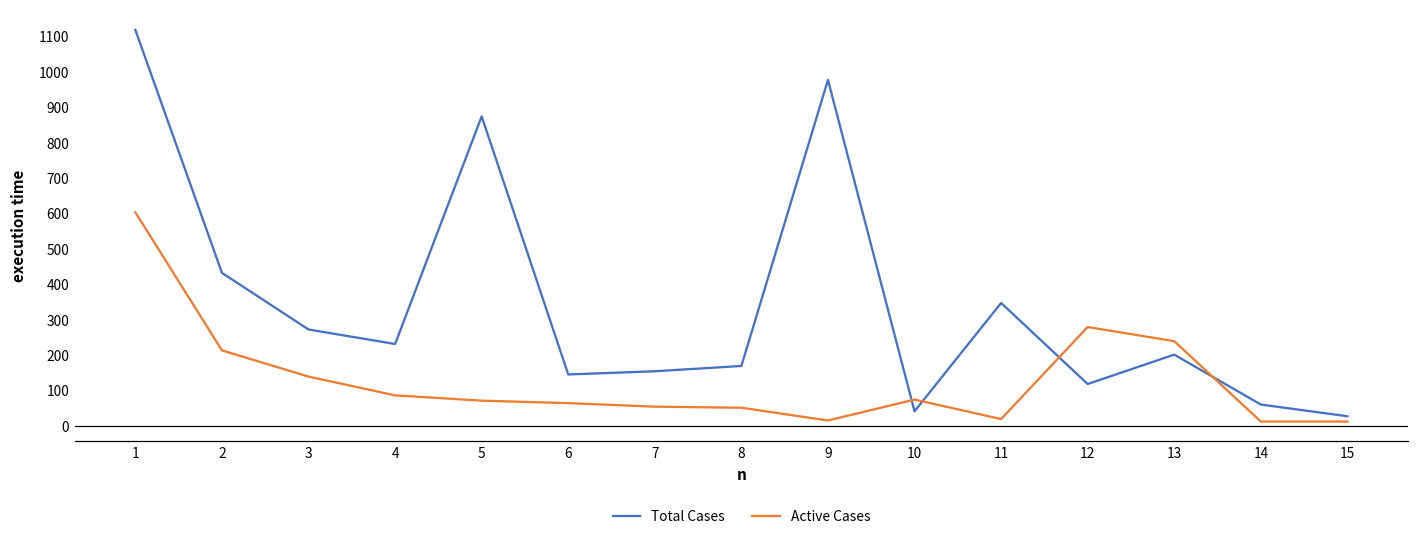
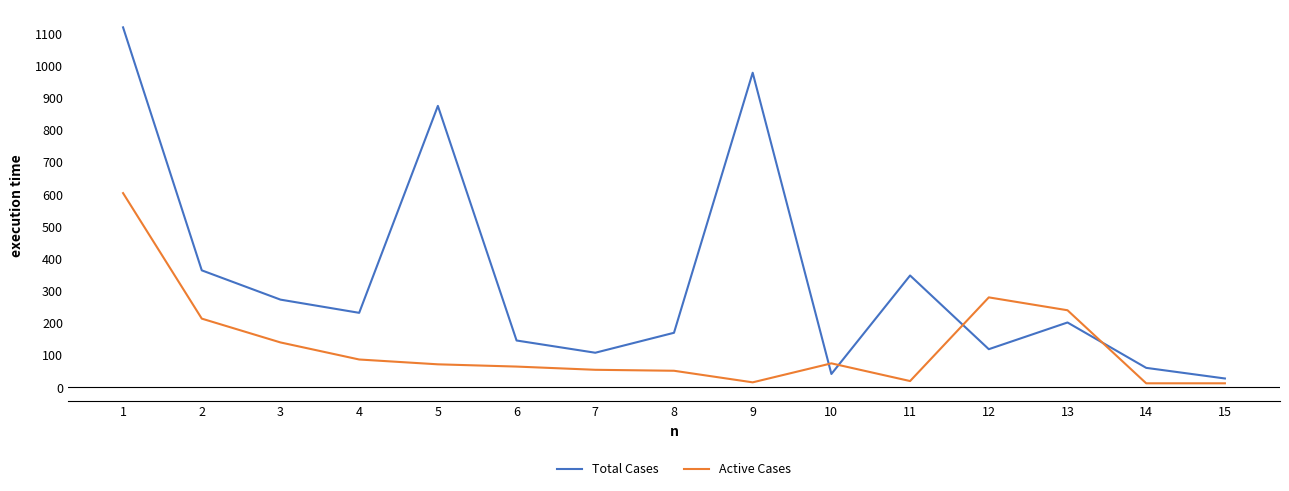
Total Cases, 2: 430 -> 360
Total Cases, 7: 150 -> 110
